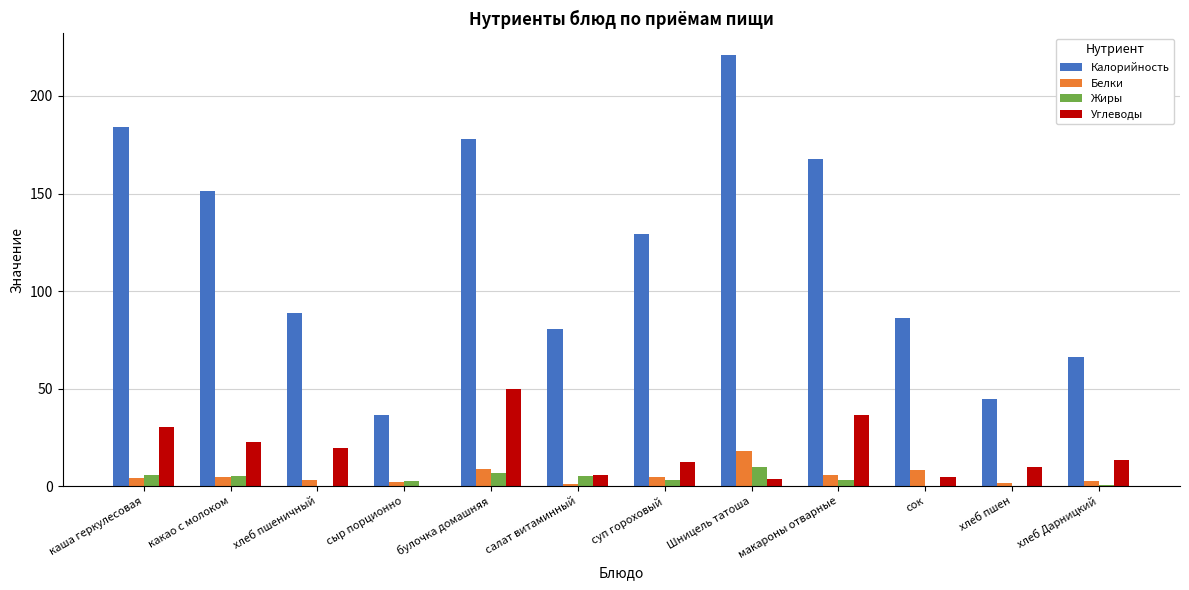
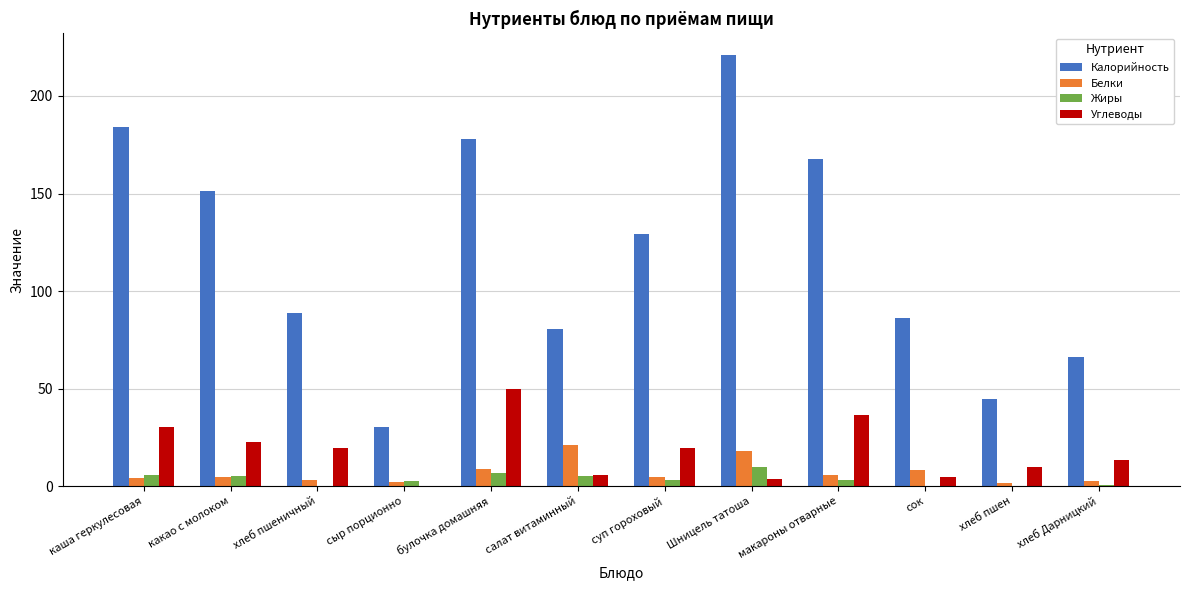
Калорийность, сыр порционно: 36 -> 30
Белки, салат витаминный: 1 -> 21
Углеводы, суп гороховый: 12 -> 20
